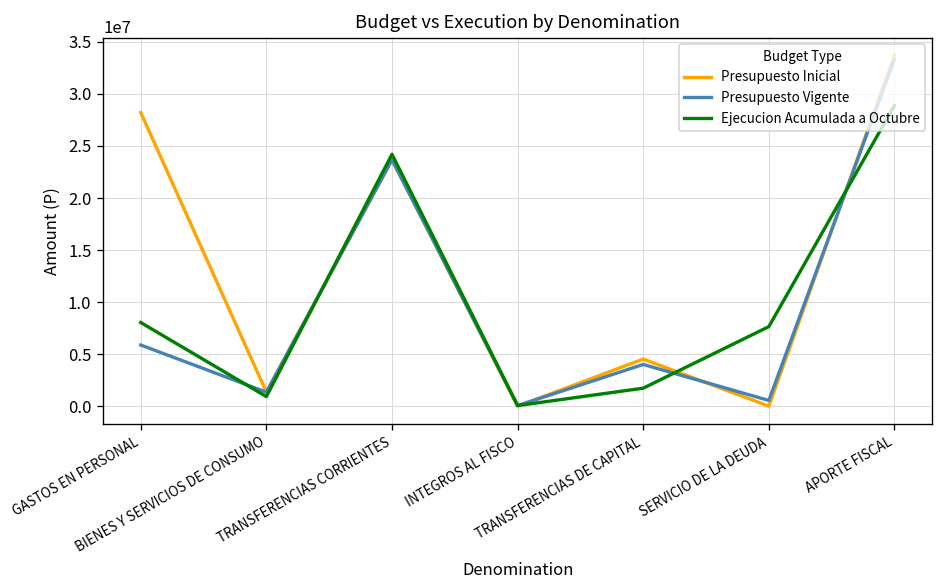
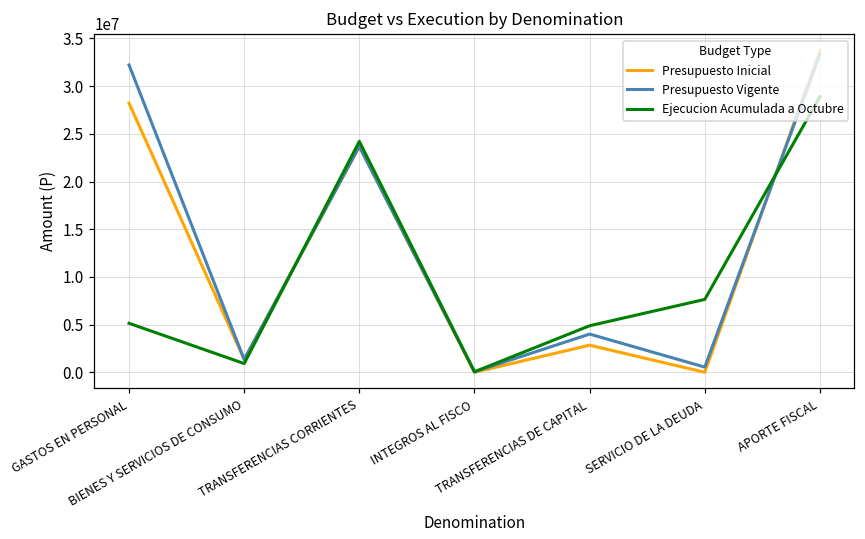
Presupuesto Vigente, GASTOS EN PERSONAL: 6000000 -> 32000000
Ejecucion Acumulada a Octubre, GASTOS EN PERSONAL: 8000000 -> 5000000
Presupuesto Inicial, TRANSFERENCIAS DE CAPITAL: 5000000 -> 3000000
Ejecucion Acumulada a Octubre, TRANSFERENCIAS DE CAPITAL: 2000000 -> 5000000
